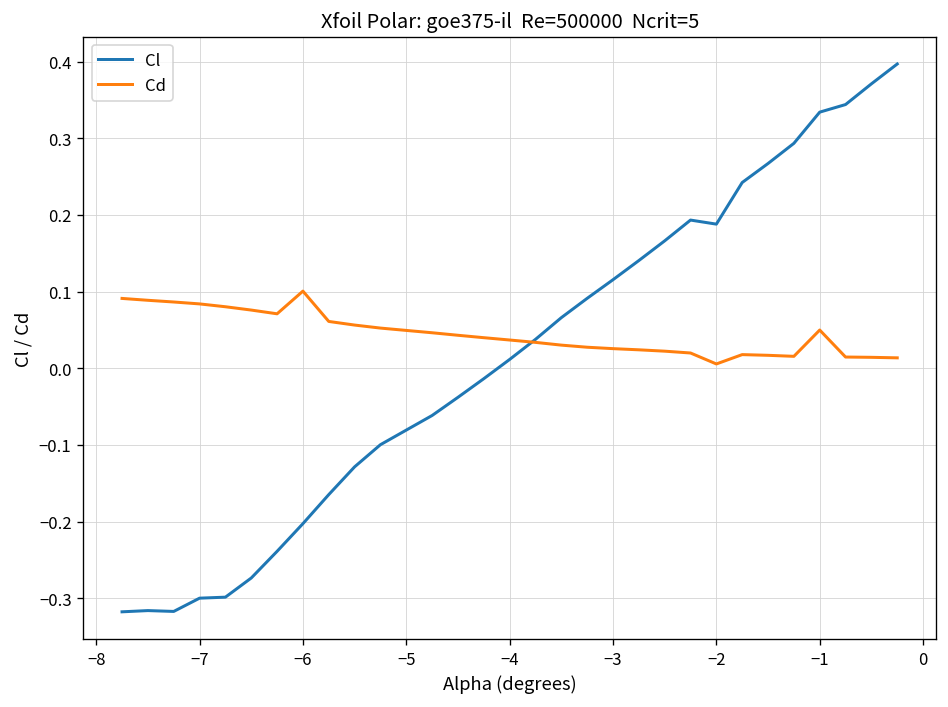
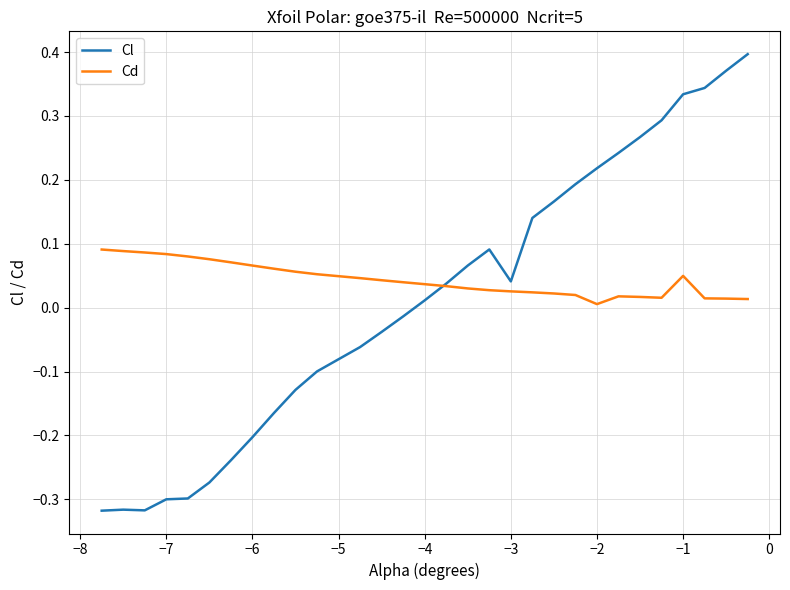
Cd, −6: 0.10 -> 0.07
Cl, −3: 0.12 -> 0.04
Cl, −2: 0.19 -> 0.22
